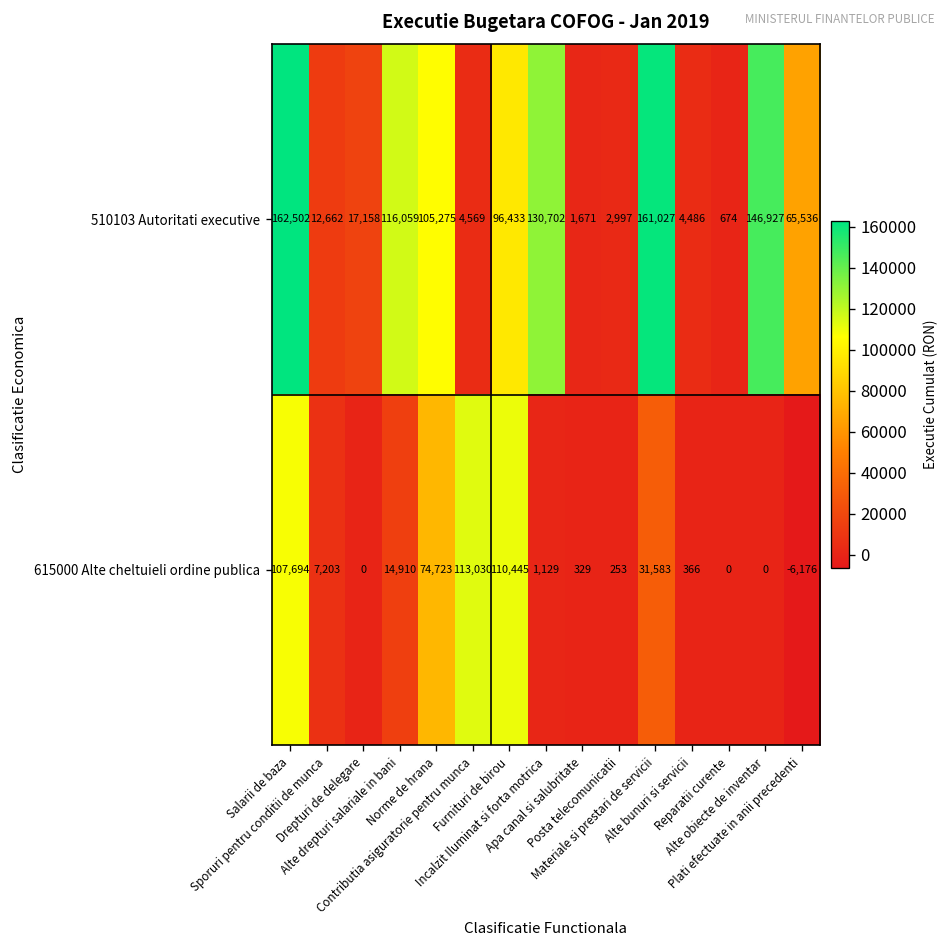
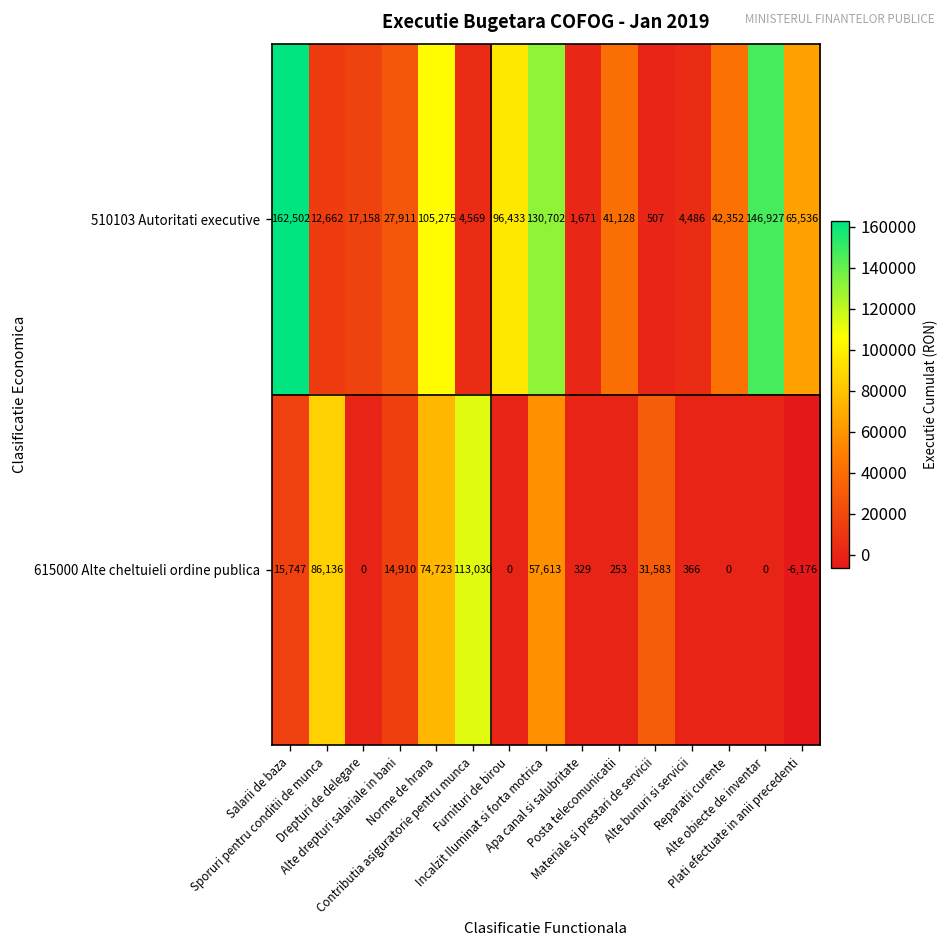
510103 Autoritati executive, Alte drepturi salariale in bani: 116,059 -> 27,911
510103 Autoritati executive, Posta telecomunicatii: 2,997 -> 41,128
510103 Autoritati executive, Materiale si prestari de servicii: 161,027 -> 507
510103 Autoritati executive, Reparatii curente: 674 -> 42,352
615000 Alte cheltuieli ordine publica, Salarii de baza: 107,694 -> 15,747
615000 Alte cheltuieli ordine publica, Sporuri pentru conditii de munca: 7,203 -> 86,136
615000 Alte cheltuieli ordine publica, Furnituri de birou: 110,445 -> 0
615000 Alte cheltuieli ordine publica, Incalzit Iluminat si forta motrica: 1,129 -> 57,613
